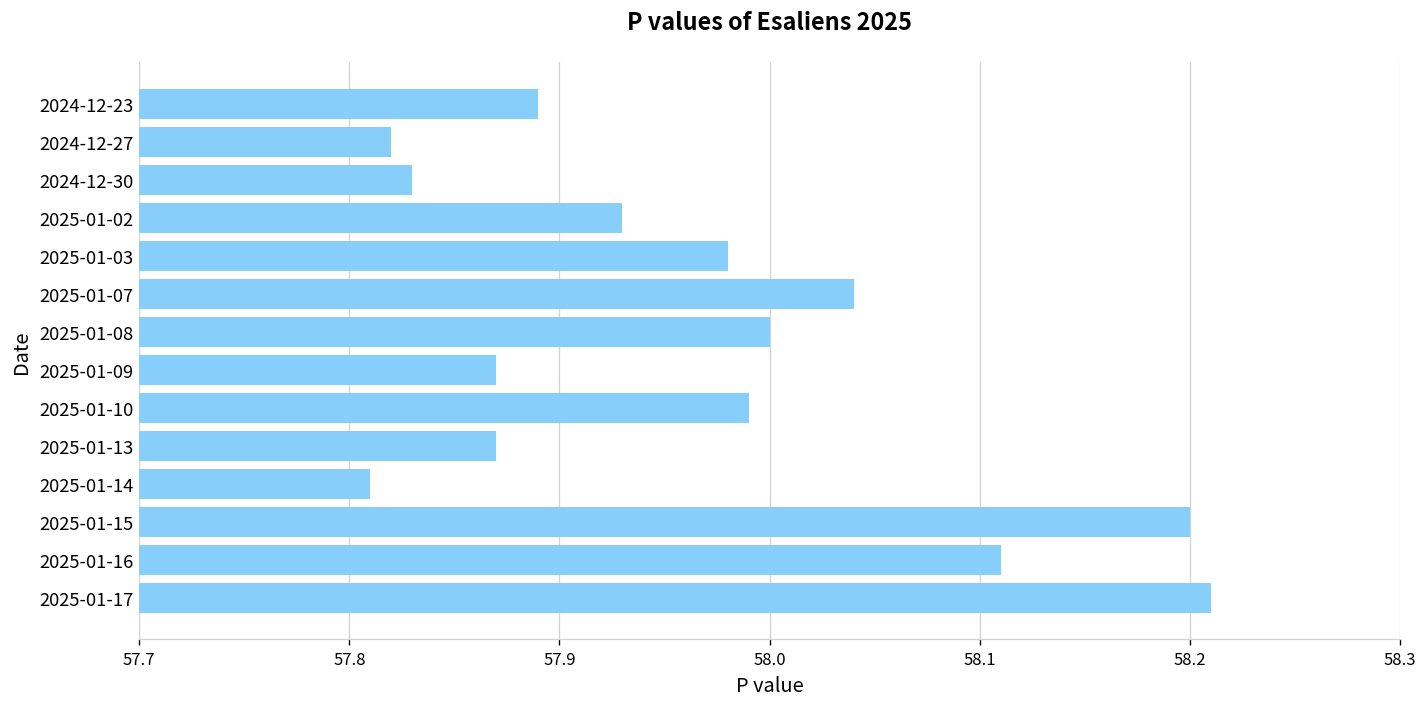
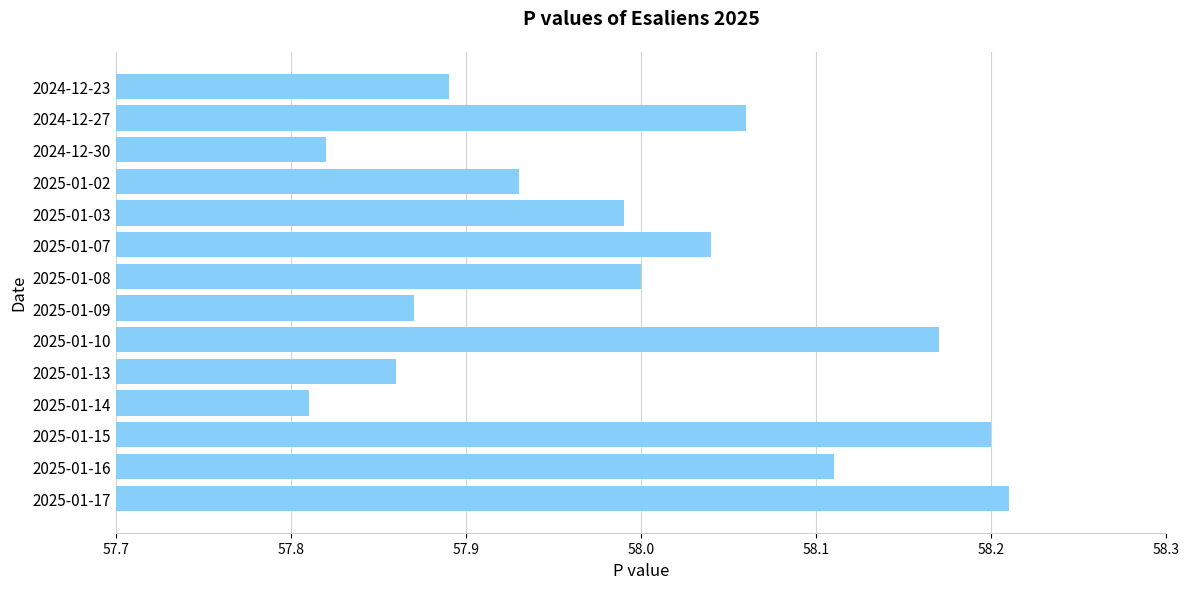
2024-12-27: 57.82 -> 58.06
2024-12-30: 57.83 -> 57.82
2025-01-03: 57.98 -> 57.99
2025-01-10: 57.99 -> 58.17
2025-01-13: 57.87 -> 57.86
